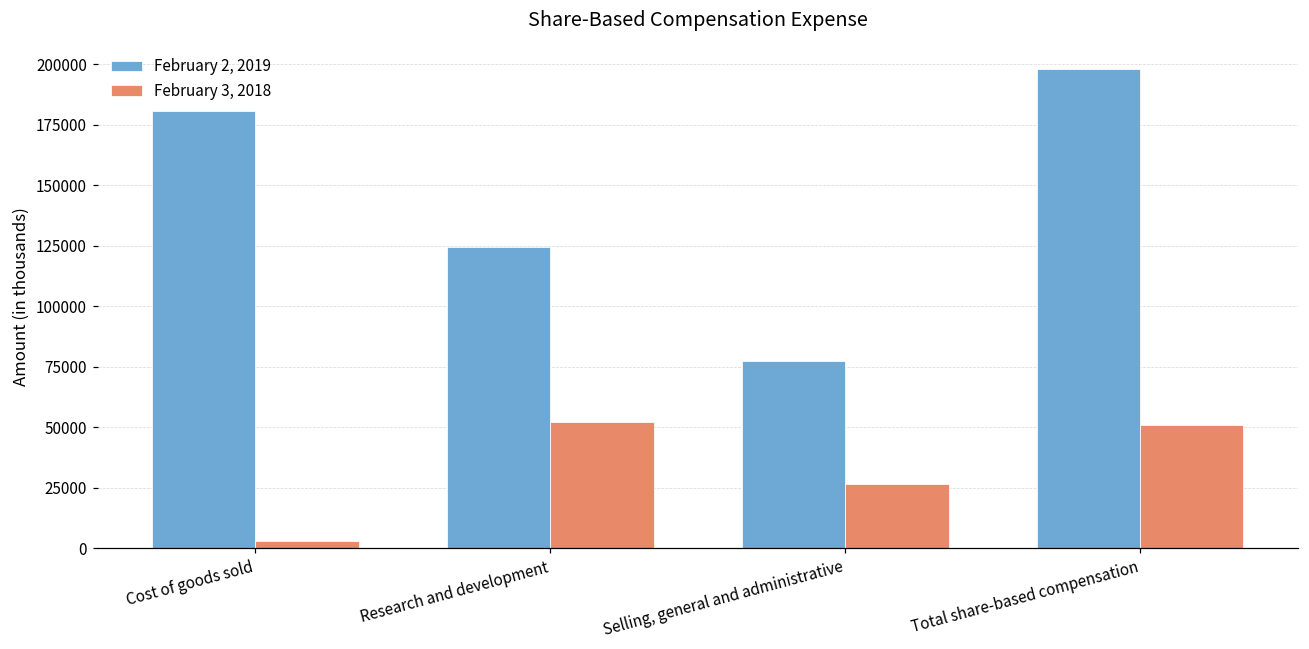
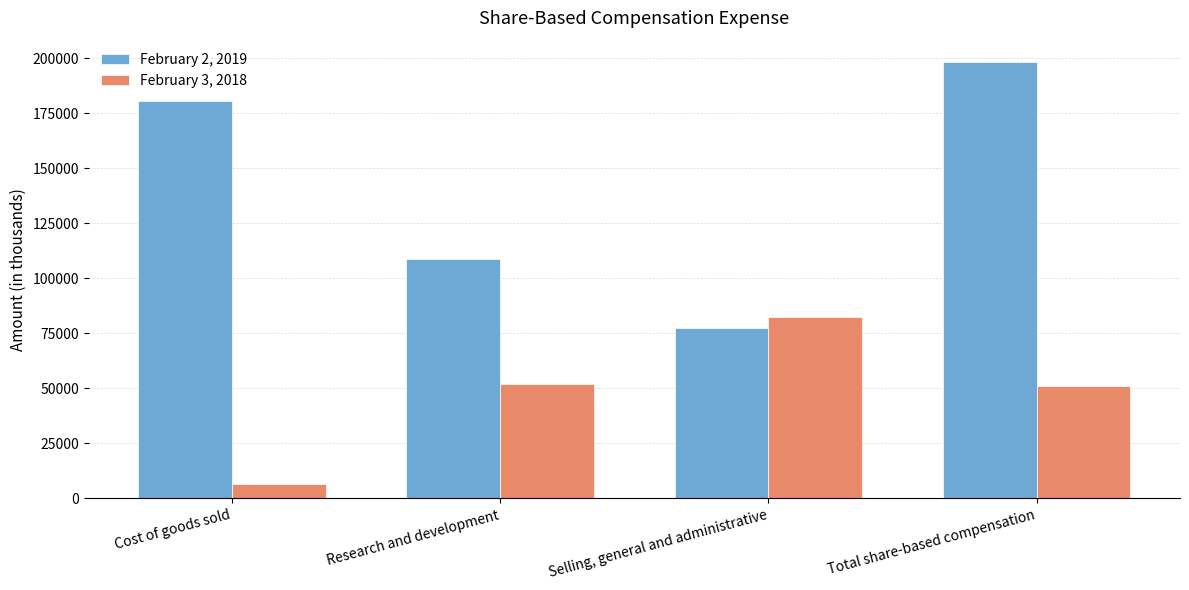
February 3, 2018, Cost of goods sold: 3000 -> 7000
February 2, 2019, Research and development: 125000 -> 109000
February 3, 2018, Selling, general and administrative: 26000 -> 82000
